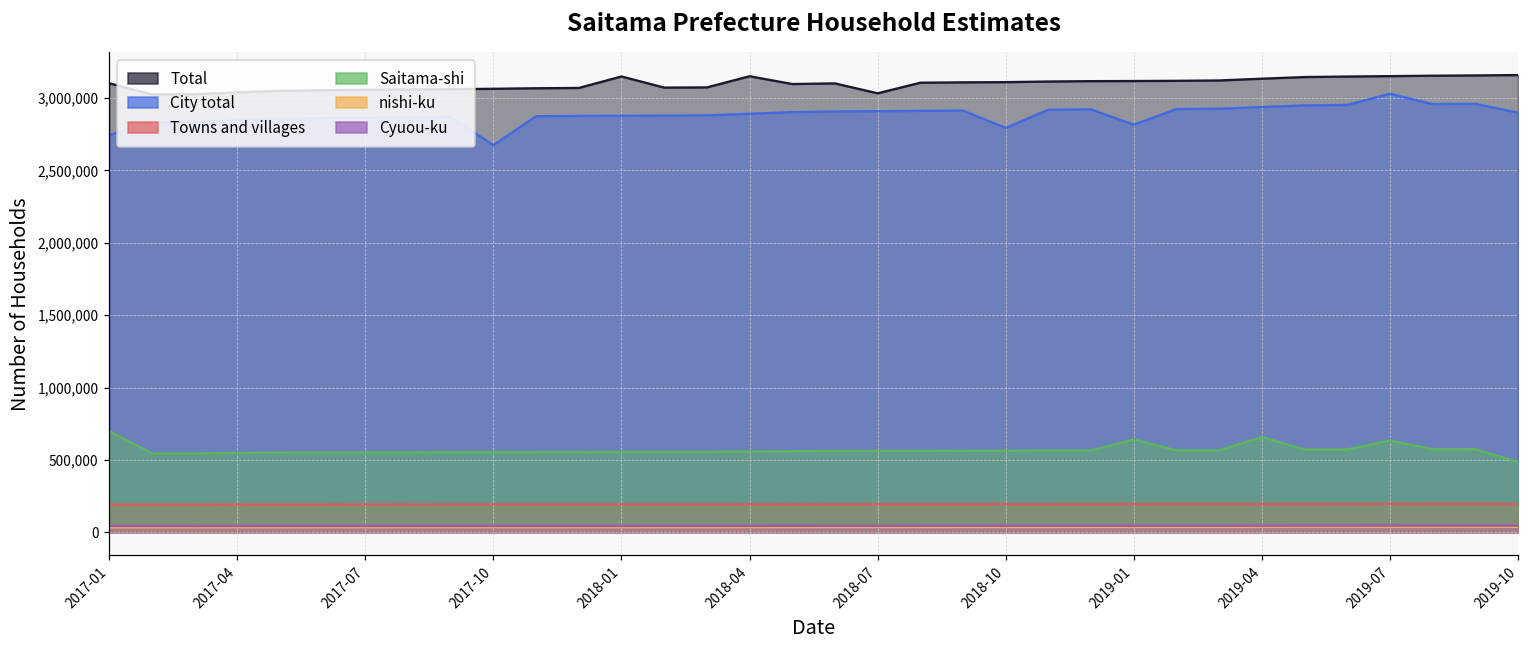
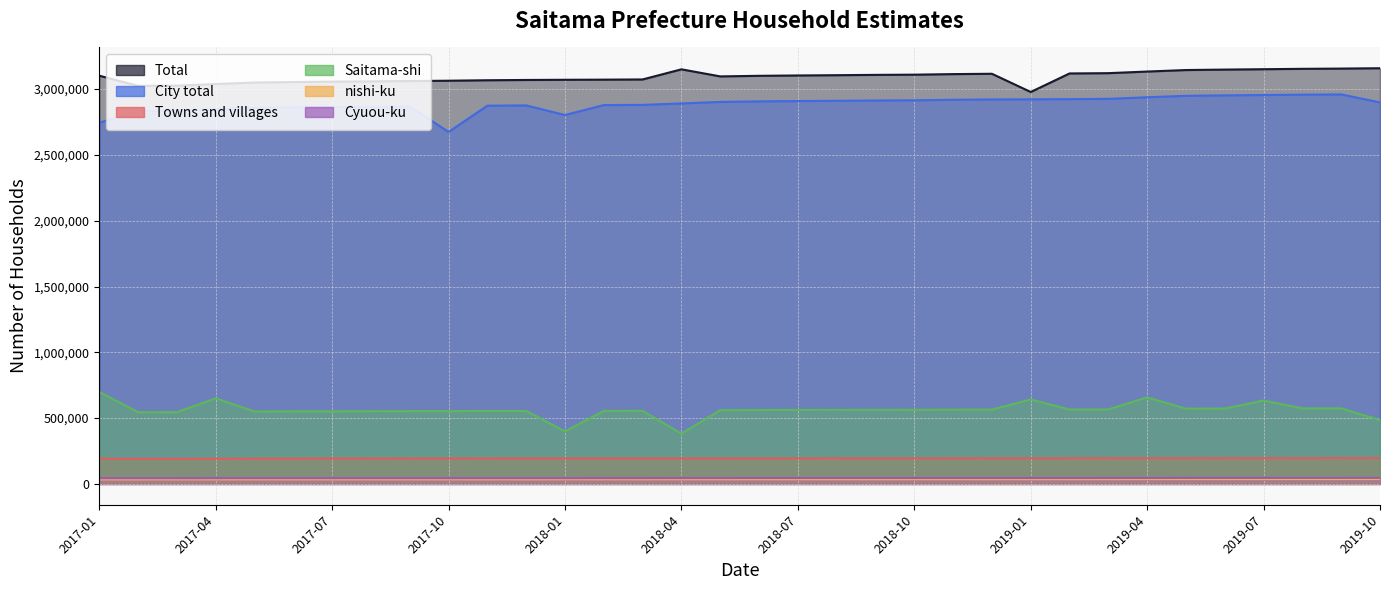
Saitama-shi, 2017-04: 550,000 -> 650,000
Total, 2018-01: 3,150,000 -> 3,070,000
City total, 2018-01: 2,880,000 -> 2,800,000
Saitama-shi, 2018-01: 550,000 -> 400,000
Saitama-shi, 2018-04: 560,000 -> 380,000
Total, 2018-07: 3,030,000 -> 3,100,000
City total, 2018-10: 2,790,000 -> 2,910,000
Total, 2019-01: 3,120,000 -> 2,980,000
City total, 2019-01: 2,820,000 -> 2,920,000
City total, 2019-07: 3,030,000 -> 2,950,000
